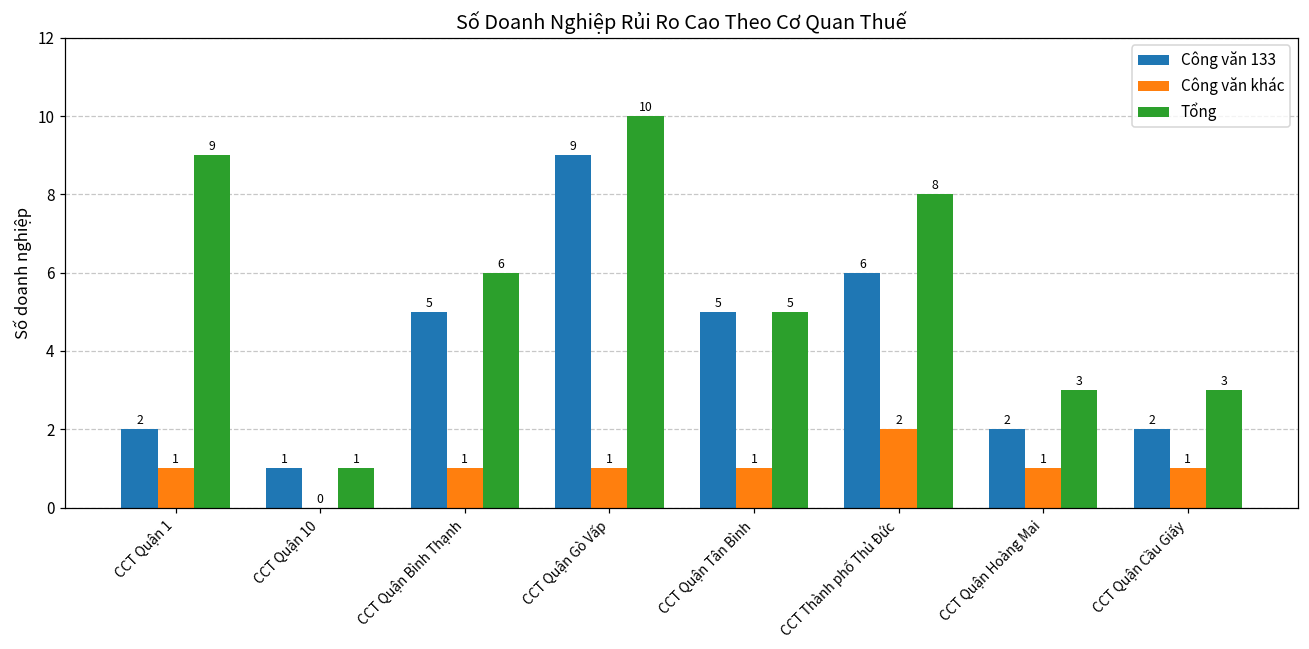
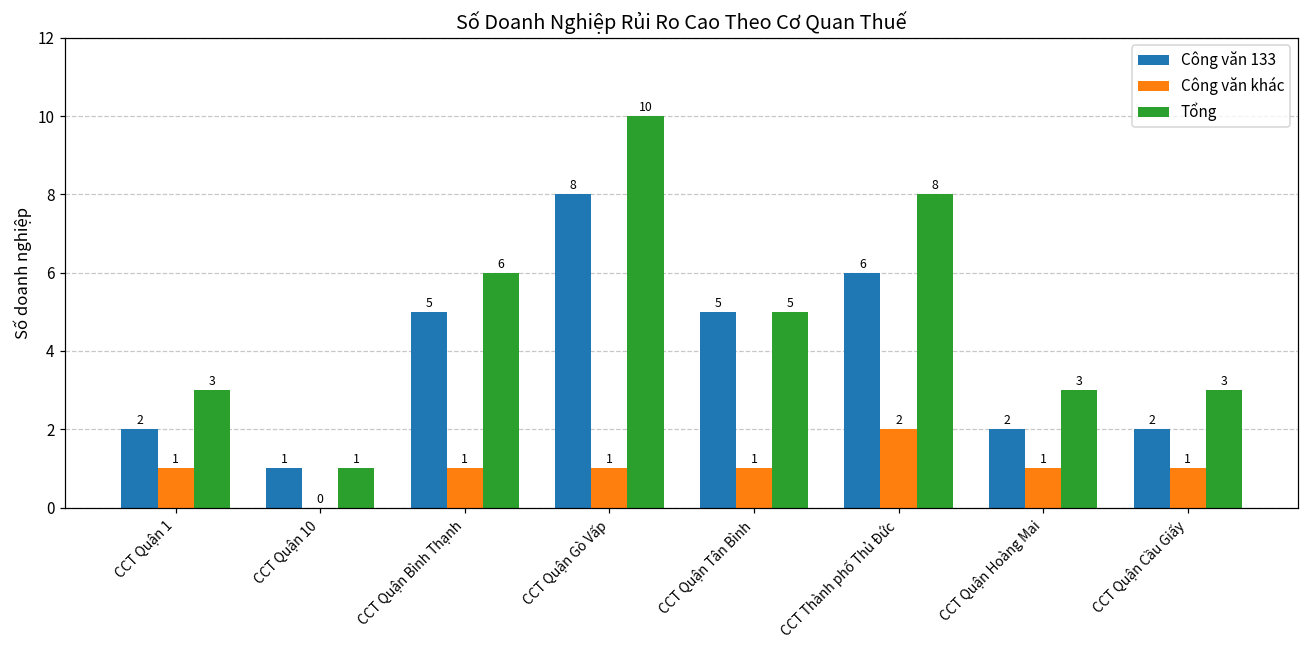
Tổng, CCT Quận 1: 9 -> 3
Công văn 133, CCT Quận Gò Vấp: 9 -> 8
